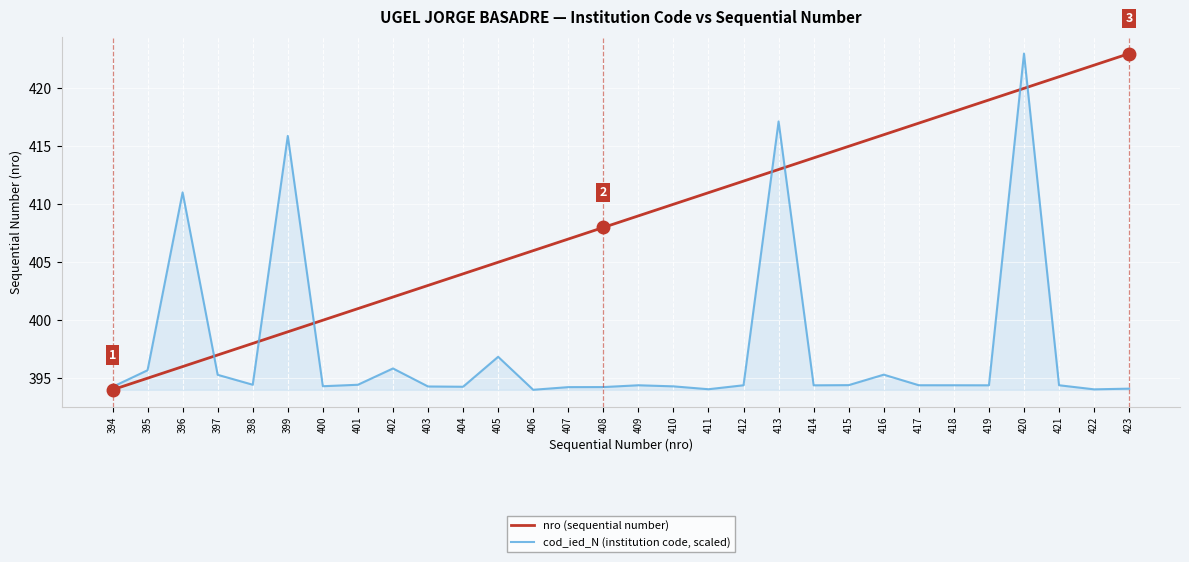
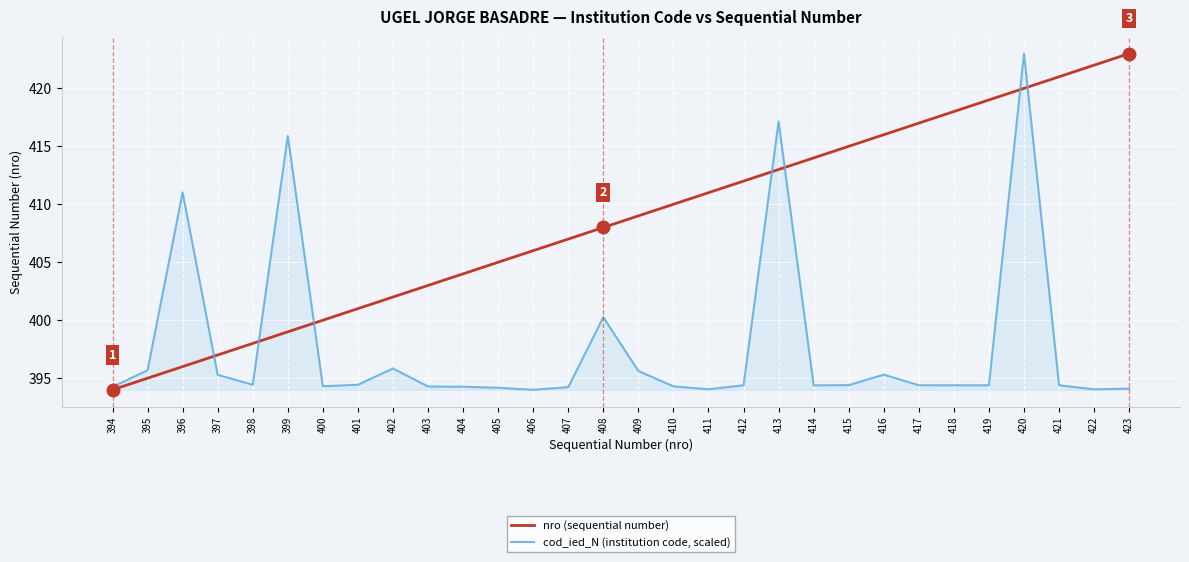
cod_ied_N (institution code, scaled), 405: 396.8 -> 394.2
cod_ied_N (institution code, scaled), 408: 394.2 -> 400.3
cod_ied_N (institution code, scaled), 409: 394.4 -> 395.6
